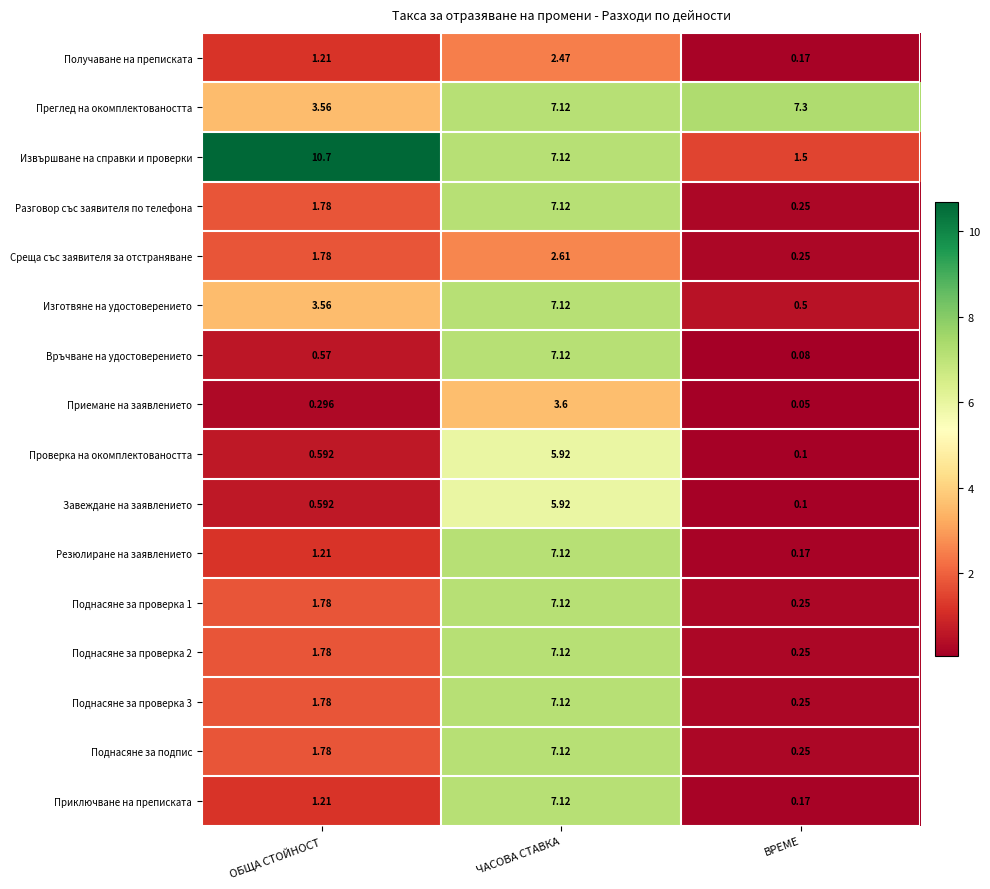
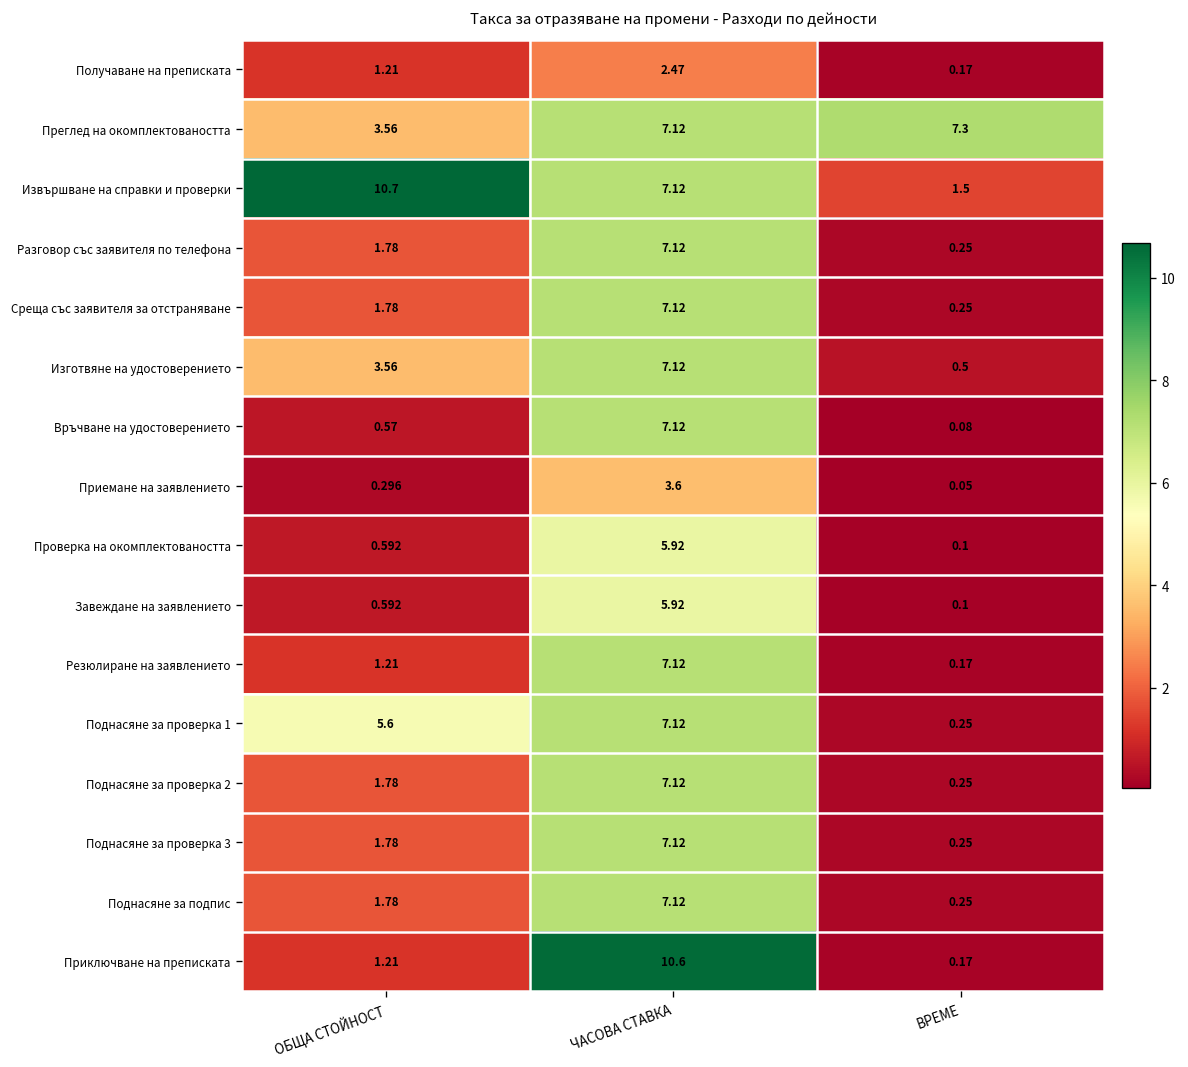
Среща със заявителя за отстраняване, ЧАСОВА СТАВКА: 2.61 -> 7.12
Поднасяне за проверка 1, ОБЩА СТОЙНОСТ: 1.78 -> 5.6
Приключване на преписката, ЧАСОВА СТАВКА: 7.12 -> 10.6
